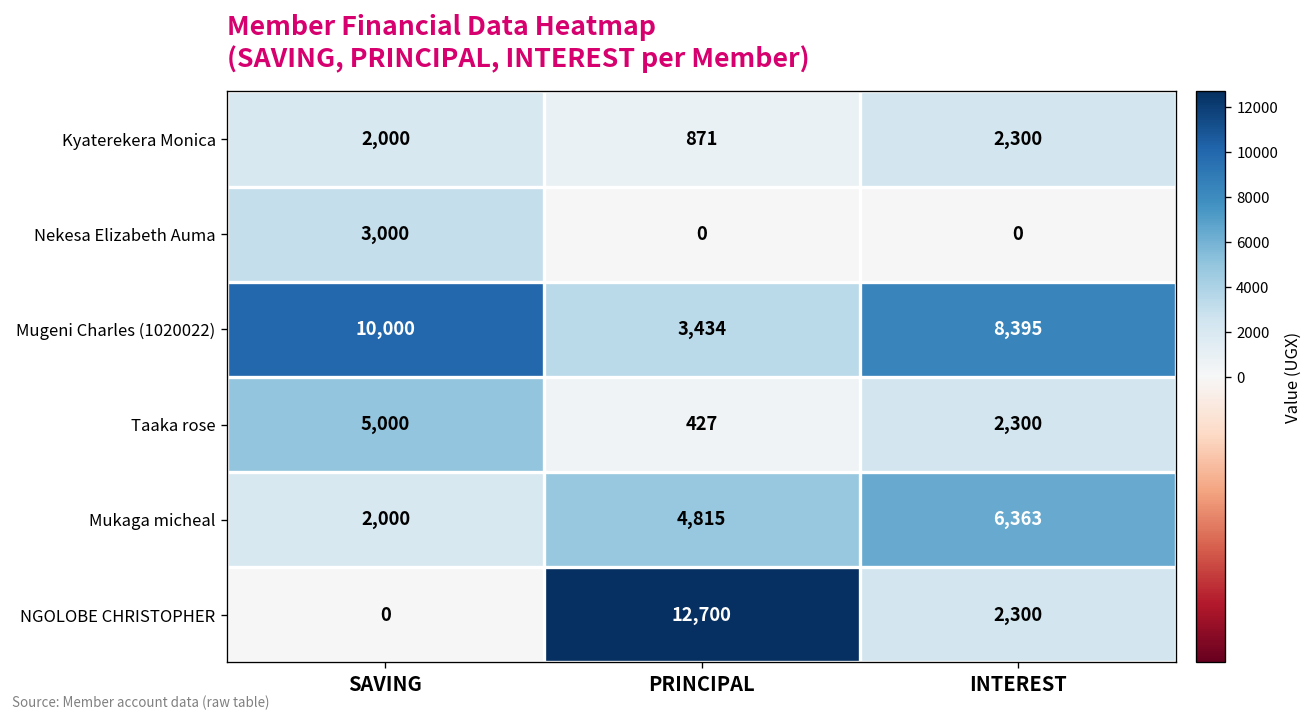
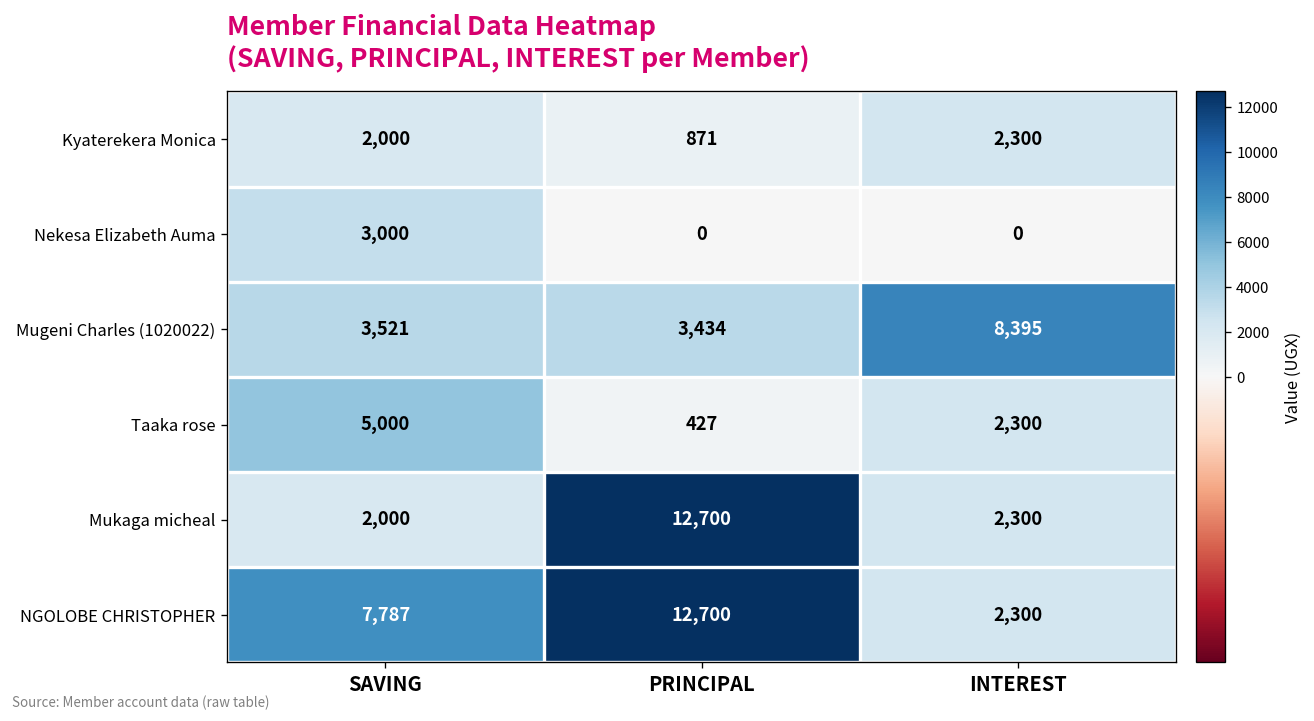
Mugeni Charles (1020022), SAVING: 10,000 -> 3,521
Mukaga micheal, PRINCIPAL: 4,815 -> 12,700
Mukaga micheal, INTEREST: 6,363 -> 2,300
NGOLOBE CHRISTOPHER, SAVING: 0 -> 7,787
